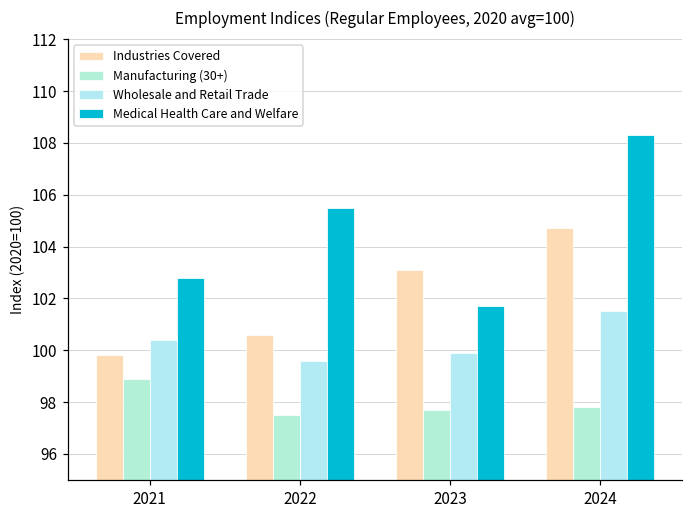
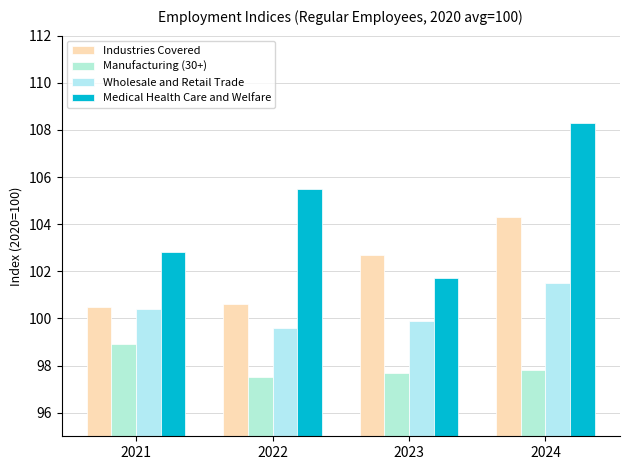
Industries Covered, 2021: 99.8 -> 100.5
Industries Covered, 2023: 103.1 -> 102.7
Industries Covered, 2024: 104.7 -> 104.3
